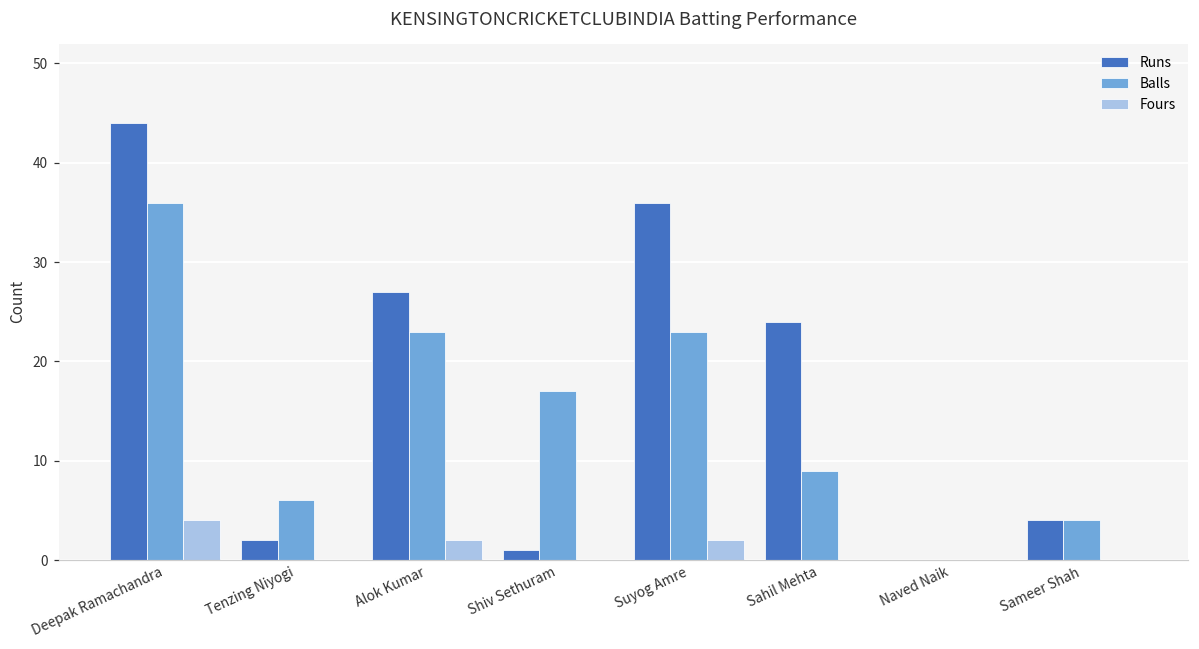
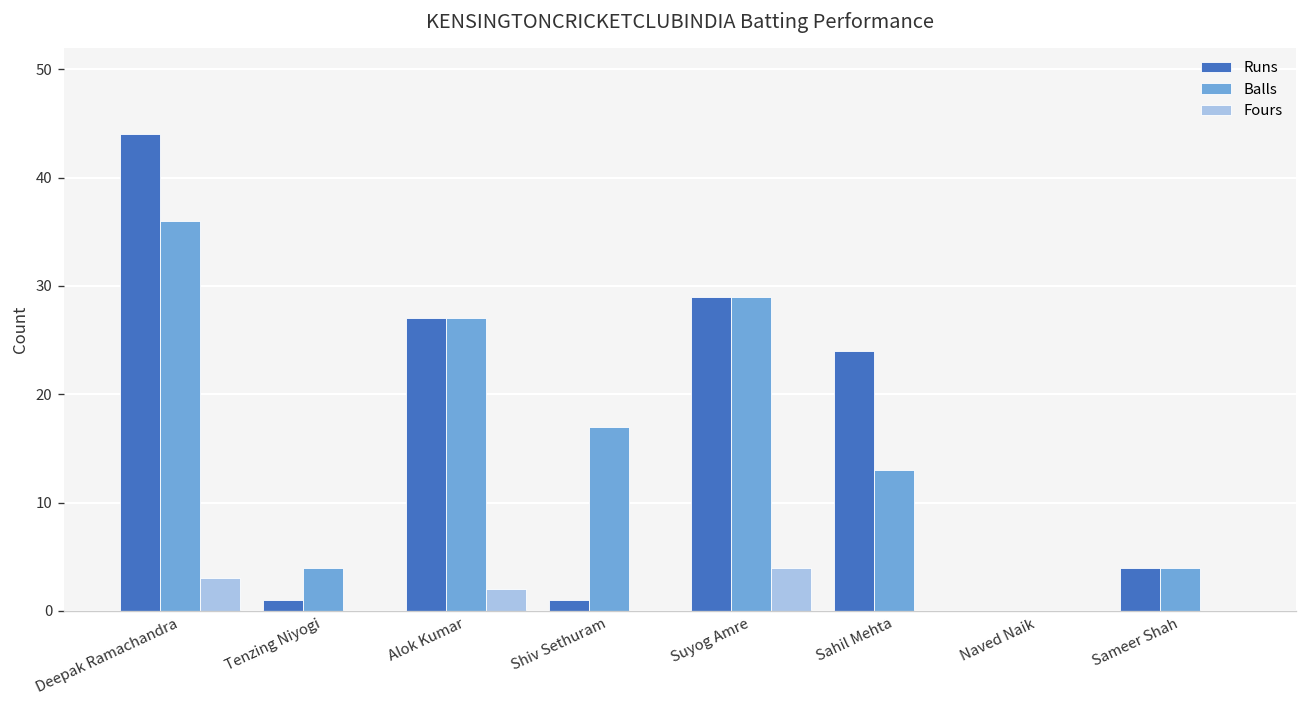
Fours, Deepak Ramachandra: 4 -> 3
Runs, Tenzing Niyogi: 2 -> 1
Balls, Tenzing Niyogi: 6 -> 4
Balls, Alok Kumar: 23 -> 27
Runs, Suyog Amre: 36 -> 29
Balls, Suyog Amre: 23 -> 29
Fours, Suyog Amre: 2 -> 4
Balls, Sahil Mehta: 9 -> 13
